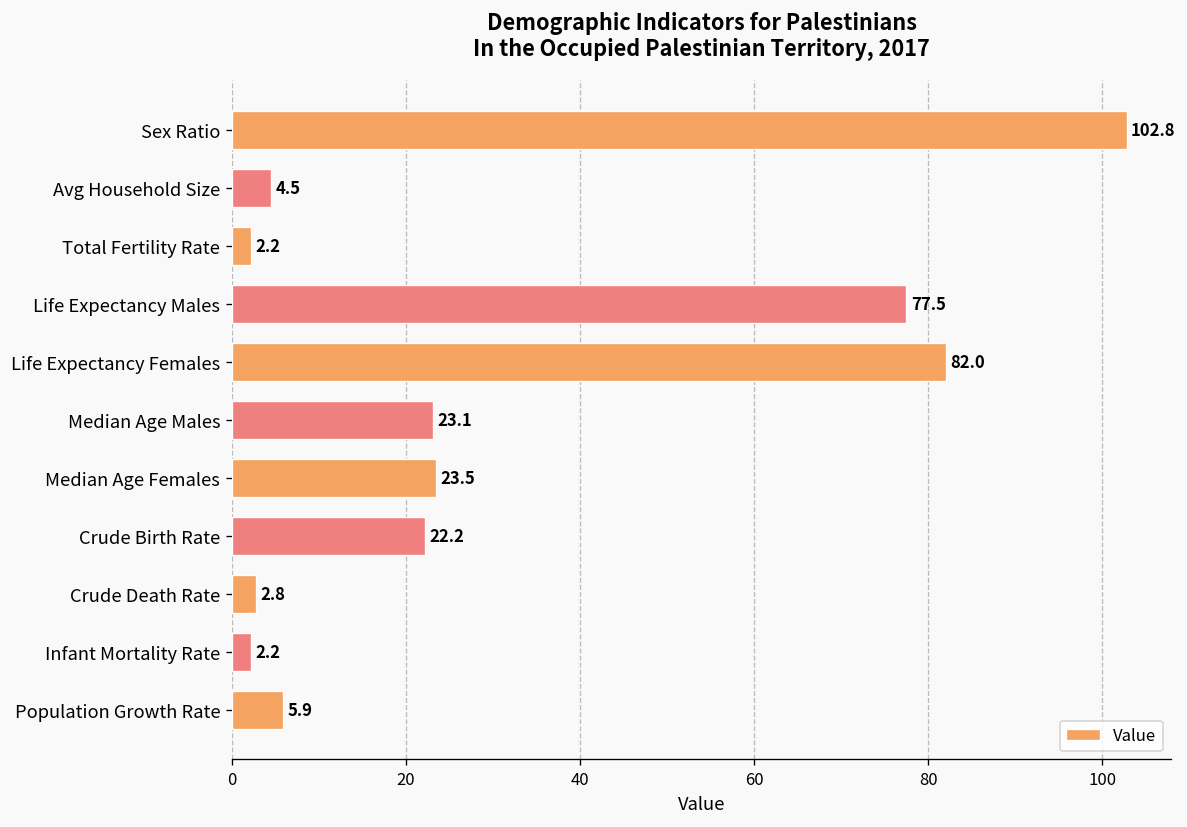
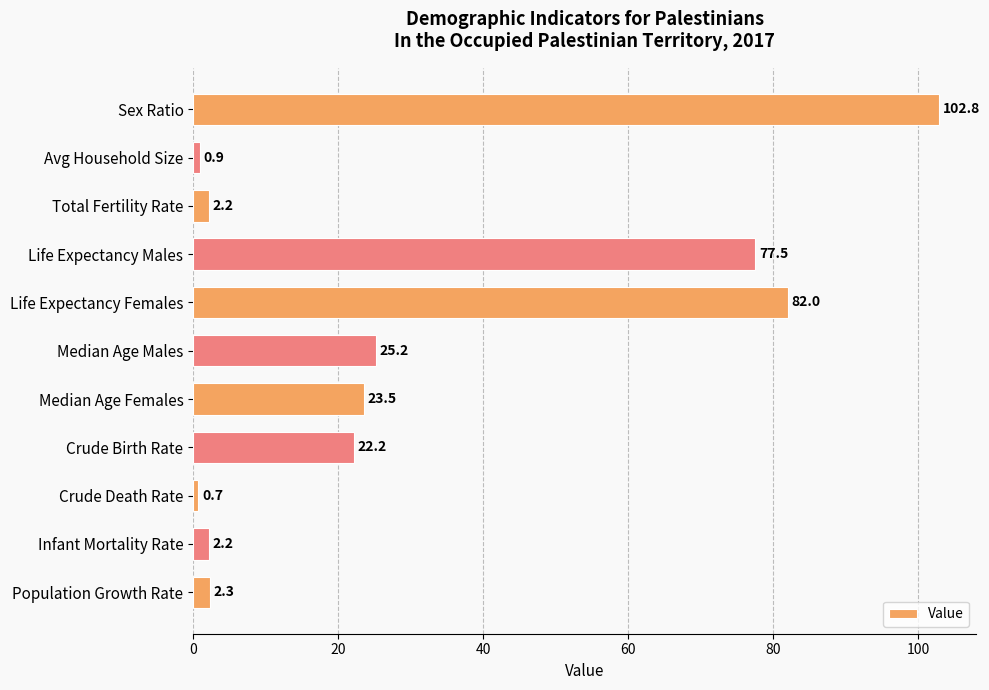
Avg Household Size: 4.5 -> 0.9
Median Age Males: 23.1 -> 25.2
Crude Death Rate: 2.8 -> 0.7
Population Growth Rate: 5.9 -> 2.3
